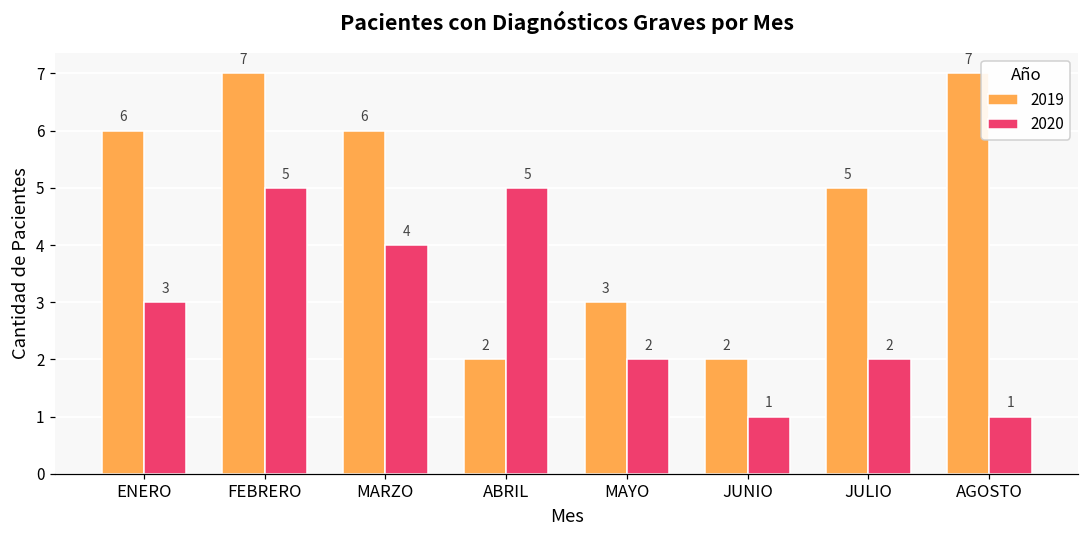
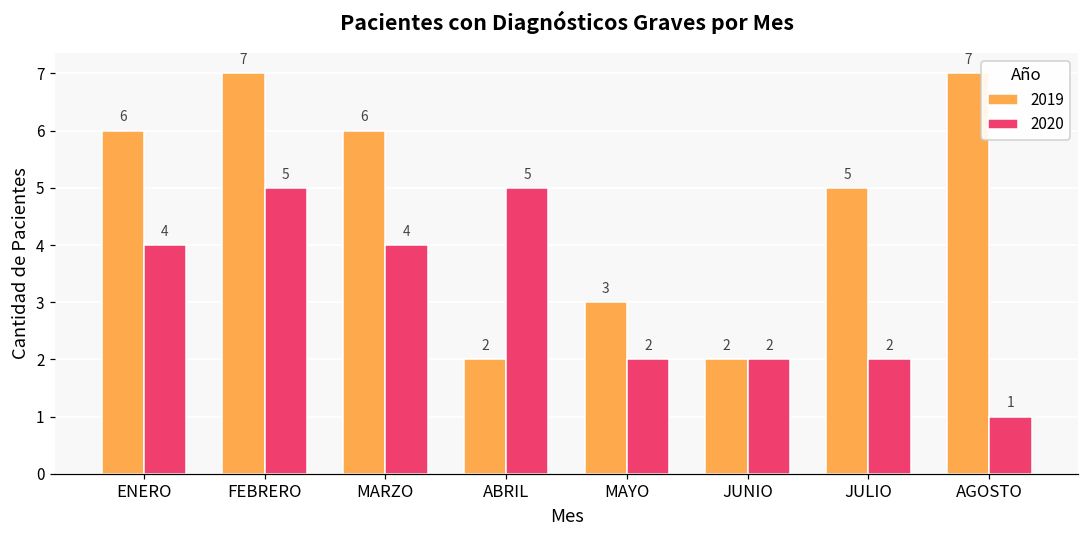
2020, ENERO: 3 -> 4
2020, JUNIO: 1 -> 2
